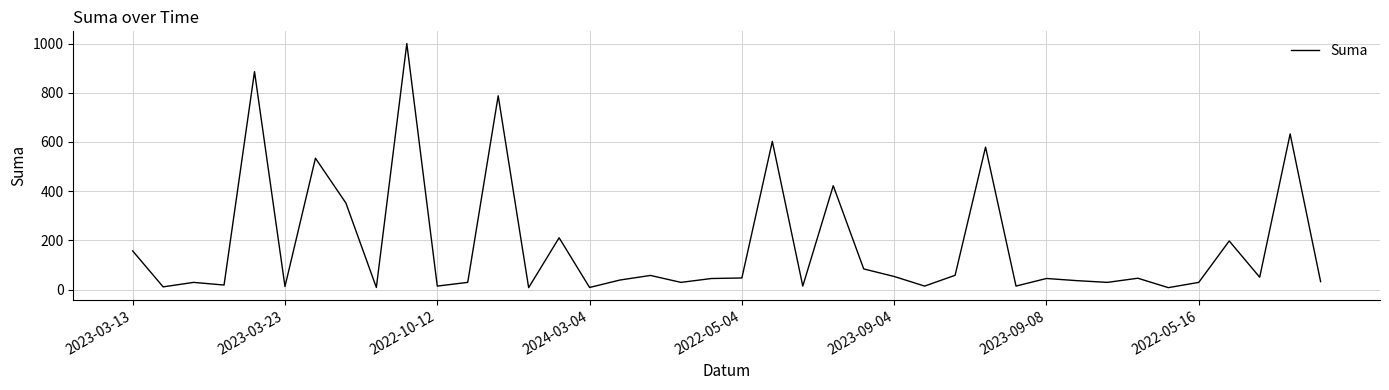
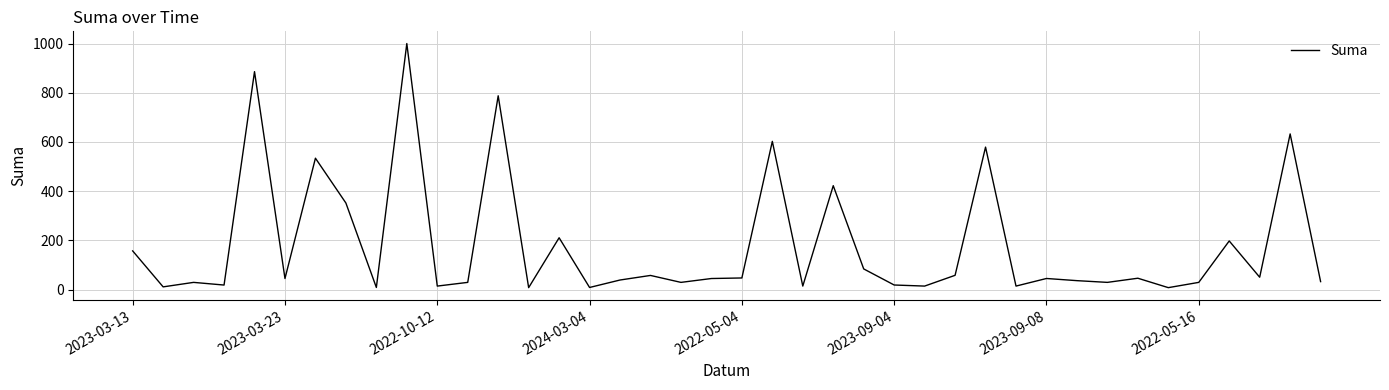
2023-03-23: 10 -> 40
2023-09-04: 50 -> 20
